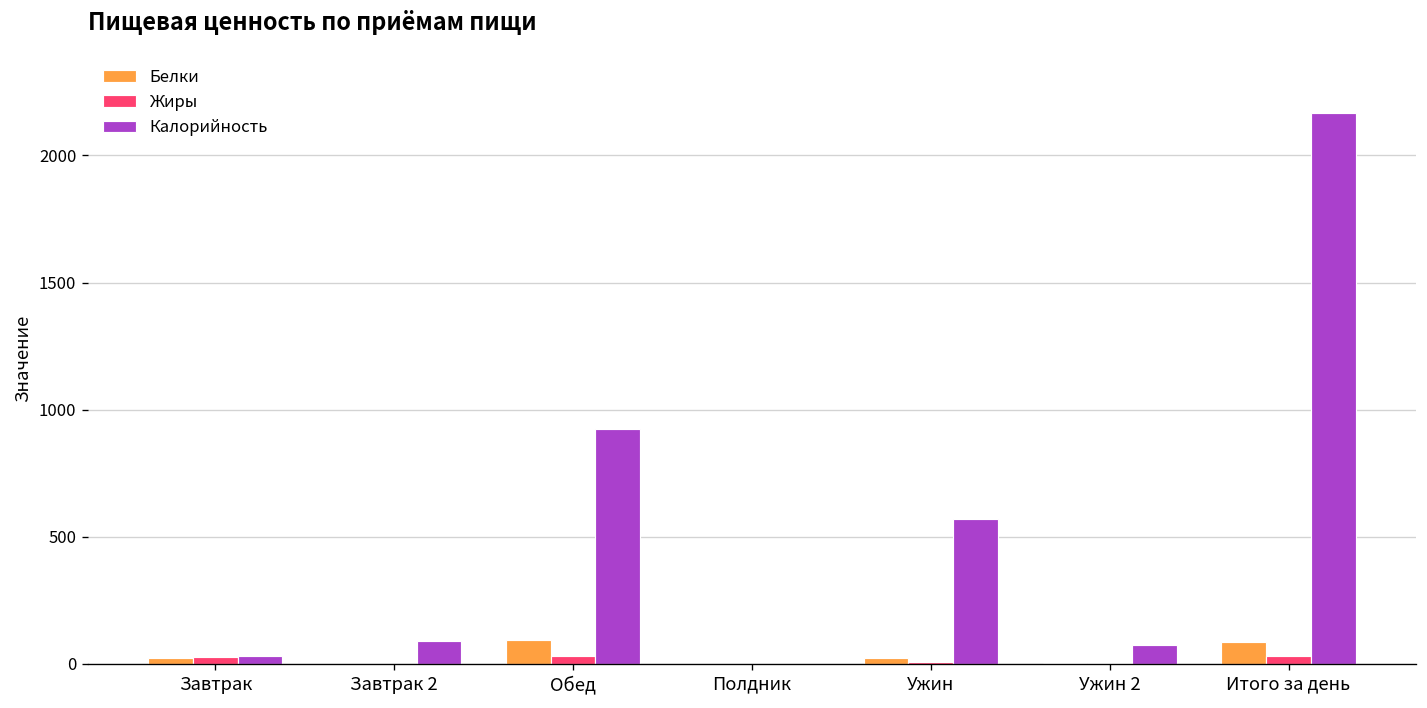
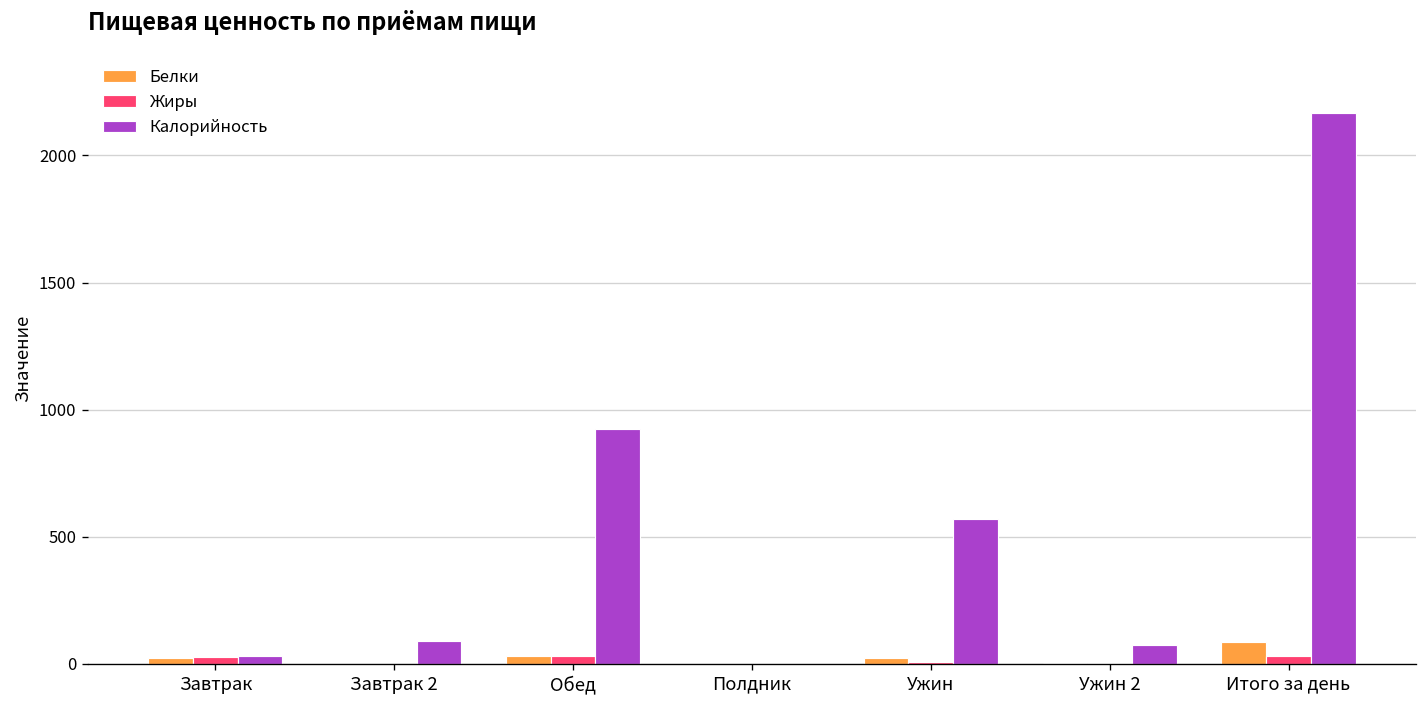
Белки, Обед: 90 -> 30
